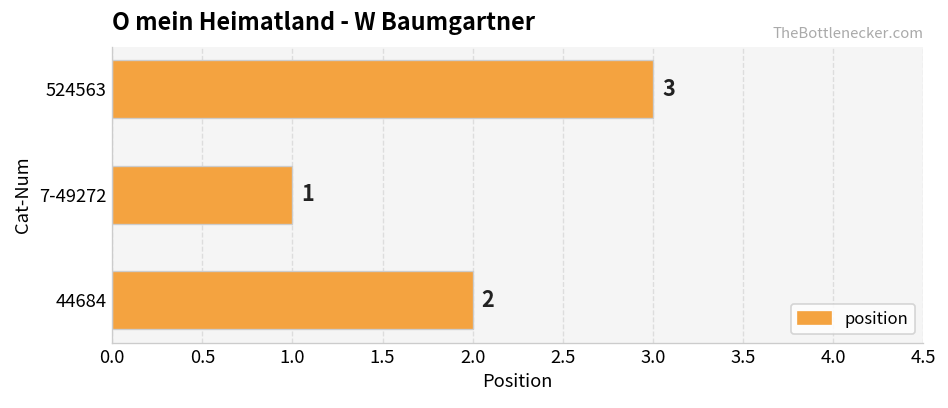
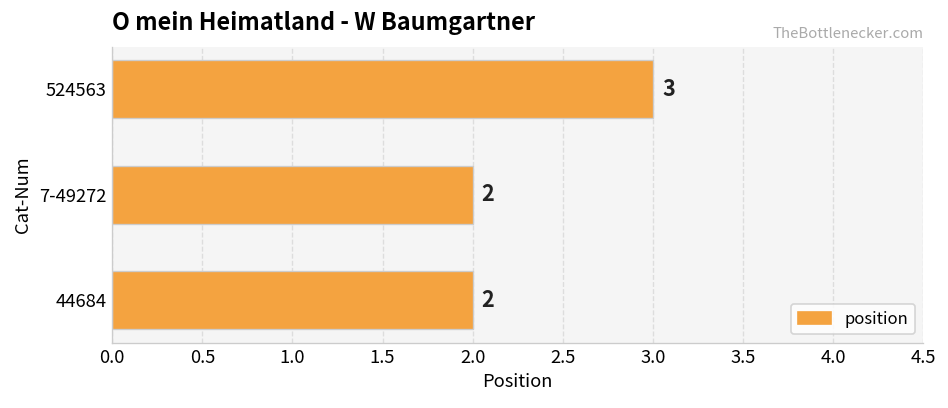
7-49272: 1 -> 2
